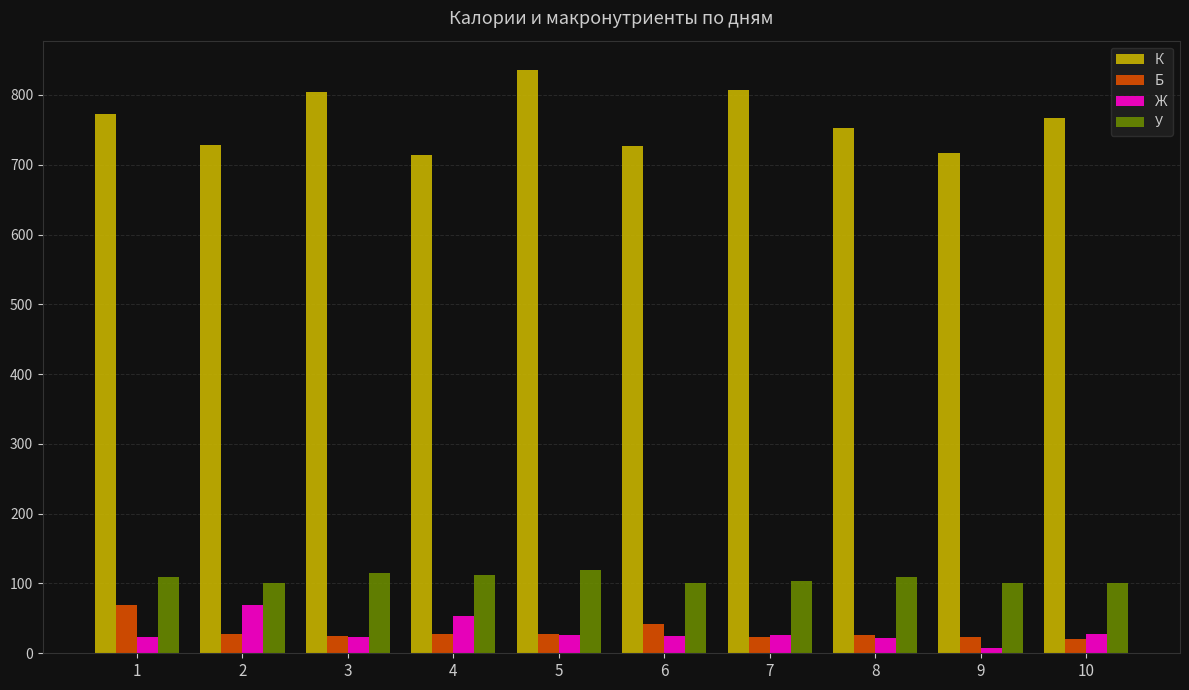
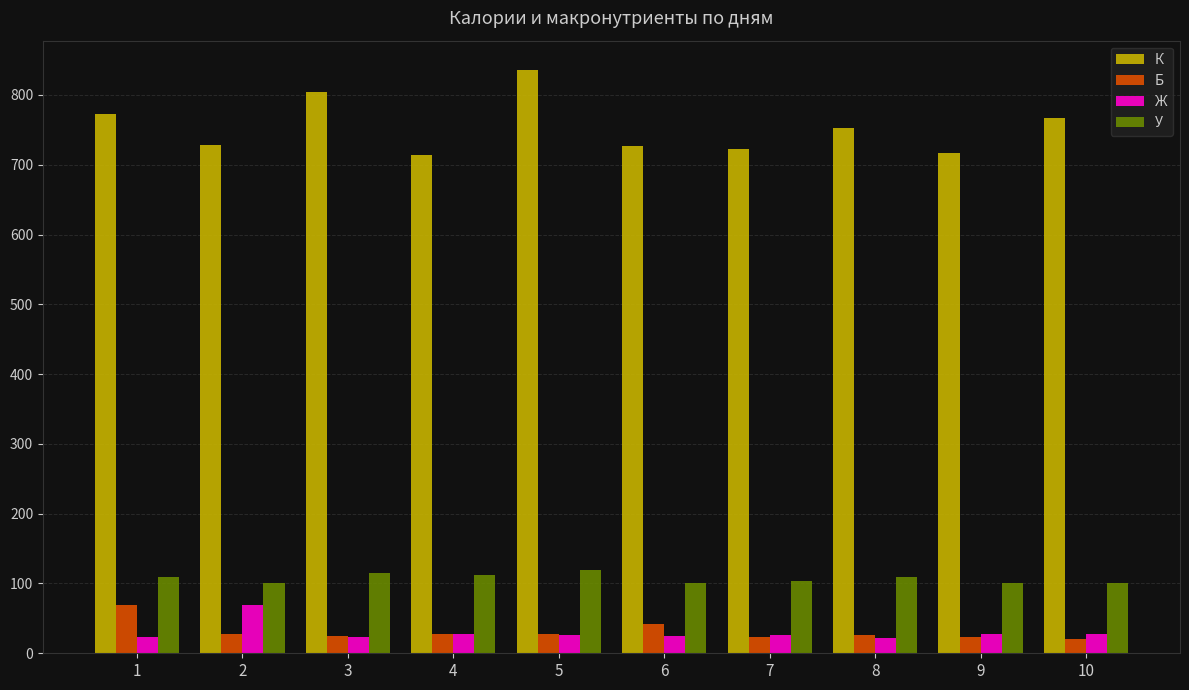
Ж, 4: 50 -> 30
К, 7: 810 -> 720
Ж, 9: 10 -> 30
